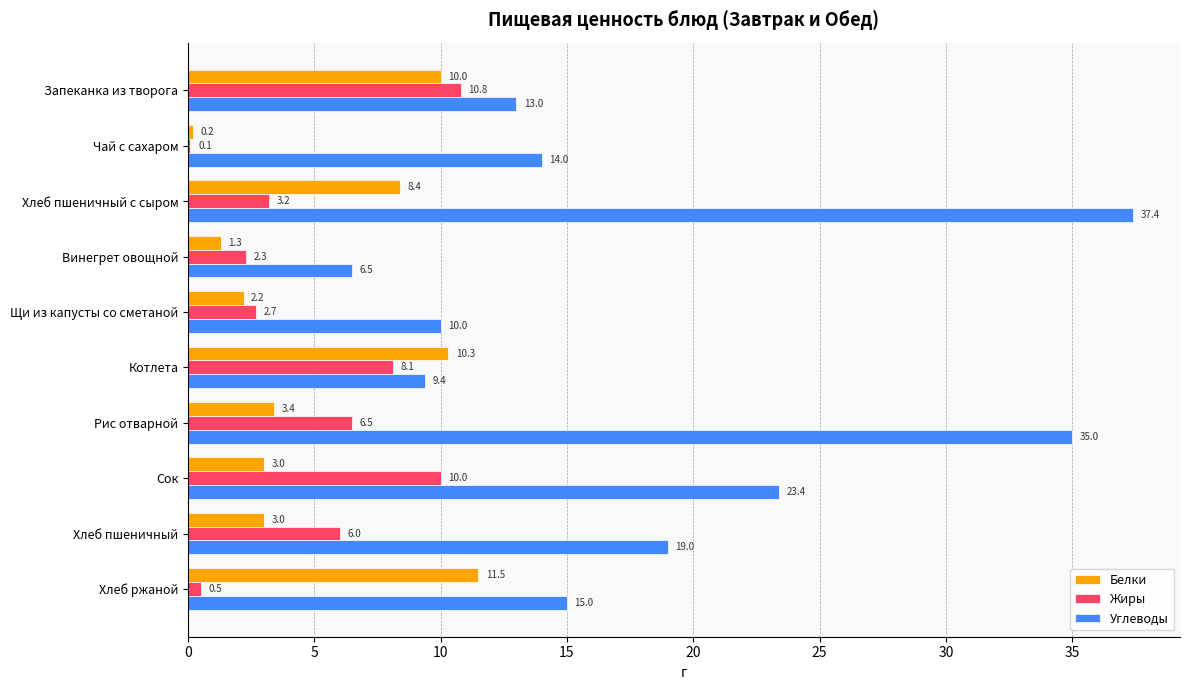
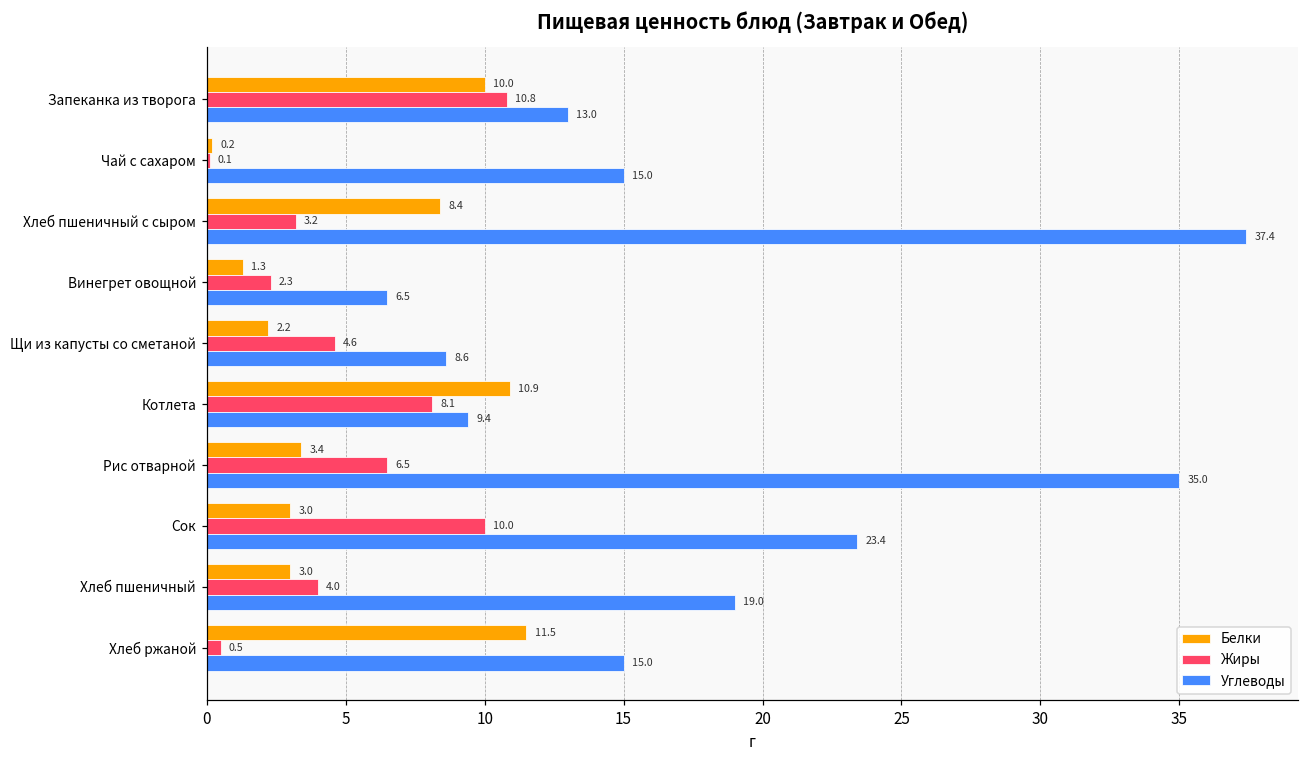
Углеводы, Чай с сахаром: 14.0 -> 15.0
Жиры, Щи из капусты со сметаной: 2.7 -> 4.6
Углеводы, Щи из капусты со сметаной: 10.0 -> 8.6
Белки, Котлета: 10.3 -> 10.9
Жиры, Хлеб пшеничный: 6.0 -> 4.0
